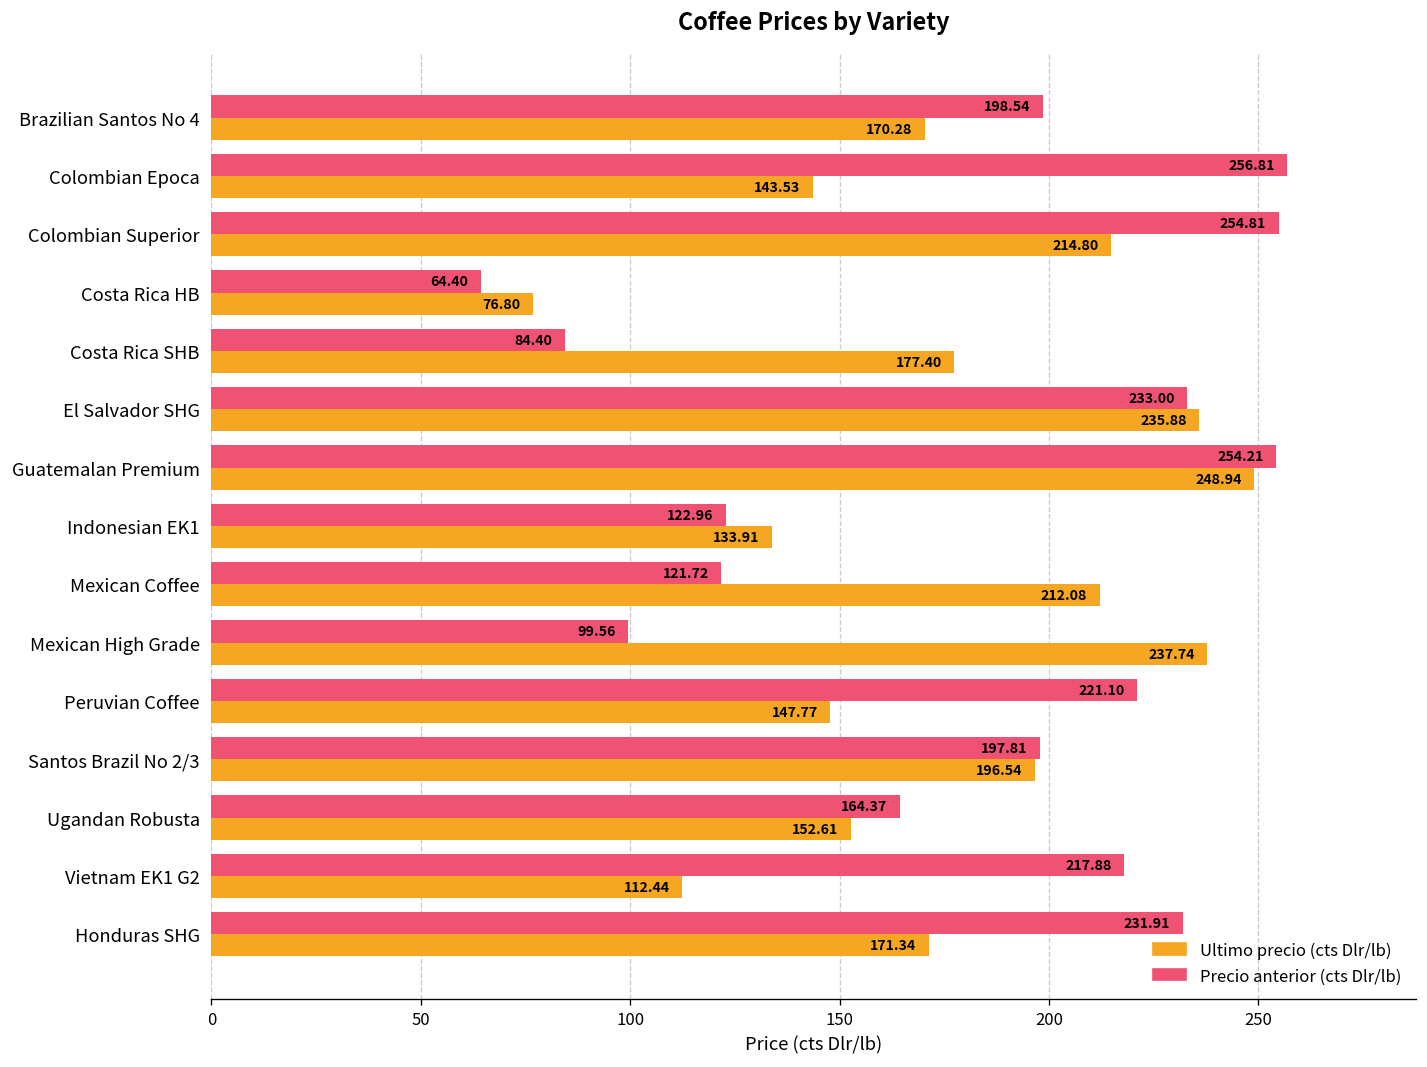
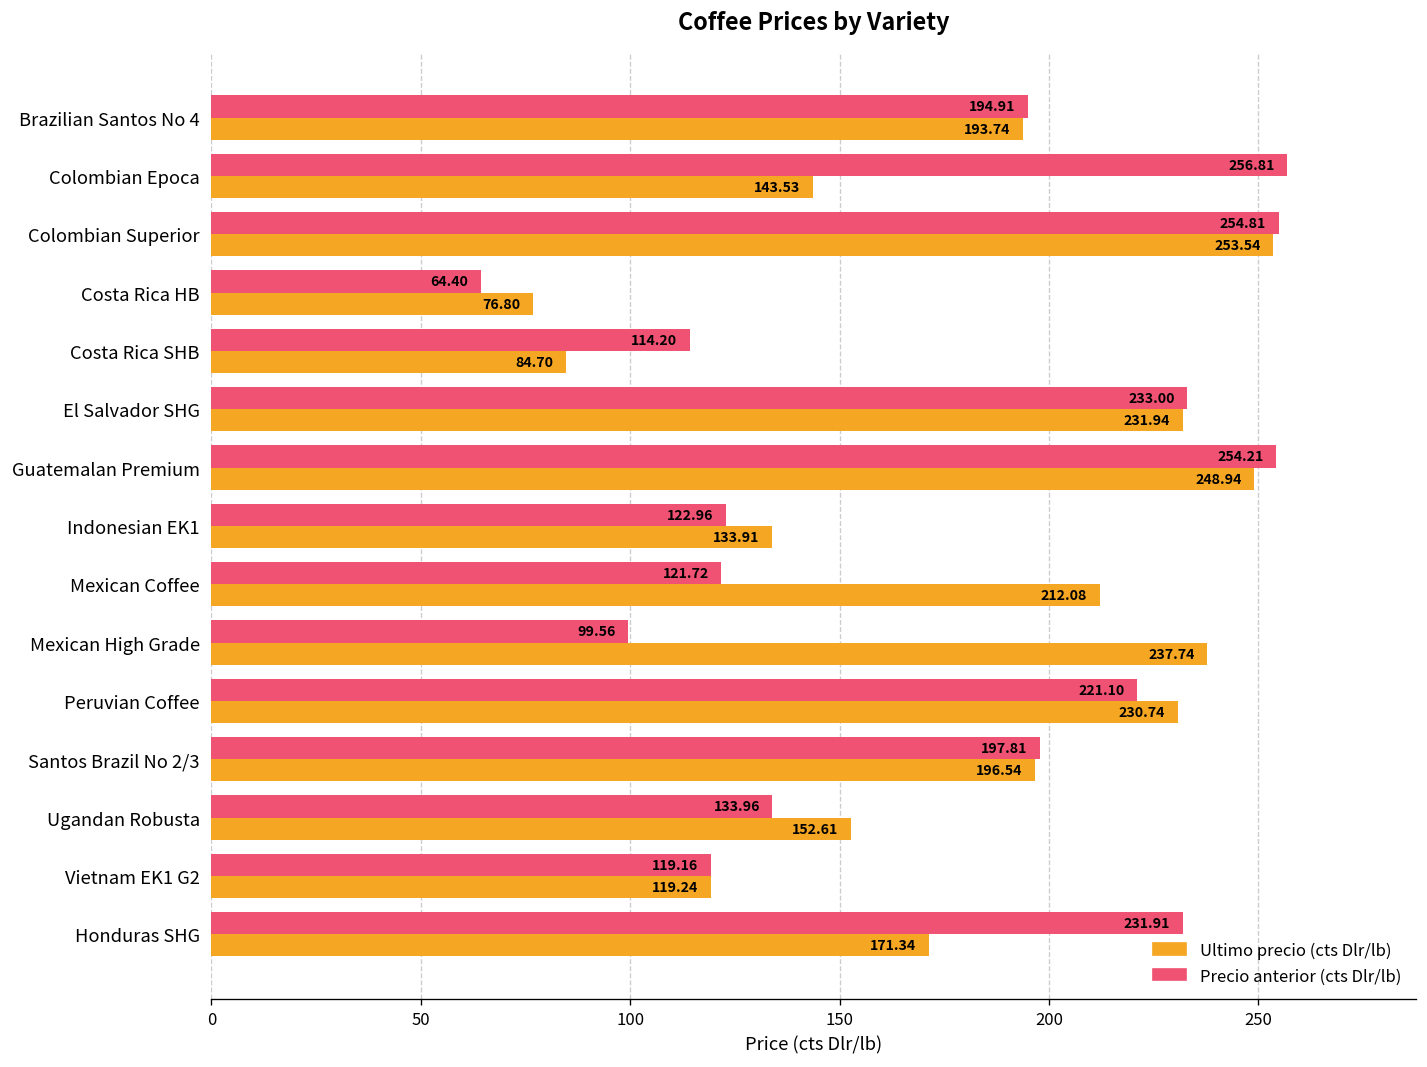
Precio anterior (cts Dlr/lb), Brazilian Santos No 4: 198.54 -> 194.91
Ultimo precio (cts Dlr/lb), Brazilian Santos No 4: 170.28 -> 193.74
Ultimo precio (cts Dlr/lb), Colombian Superior: 214.80 -> 253.54
Precio anterior (cts Dlr/lb), Costa Rica SHB: 84.40 -> 114.20
Ultimo precio (cts Dlr/lb), Costa Rica SHB: 177.40 -> 84.70
Ultimo precio (cts Dlr/lb), El Salvador SHG: 235.88 -> 231.94
Ultimo precio (cts Dlr/lb), Peruvian Coffee: 147.77 -> 230.74
Precio anterior (cts Dlr/lb), Ugandan Robusta: 164.37 -> 133.96
Precio anterior (cts Dlr/lb), Vietnam EK1 G2: 217.88 -> 119.16
Ultimo precio (cts Dlr/lb), Vietnam EK1 G2: 112.44 -> 119.24
